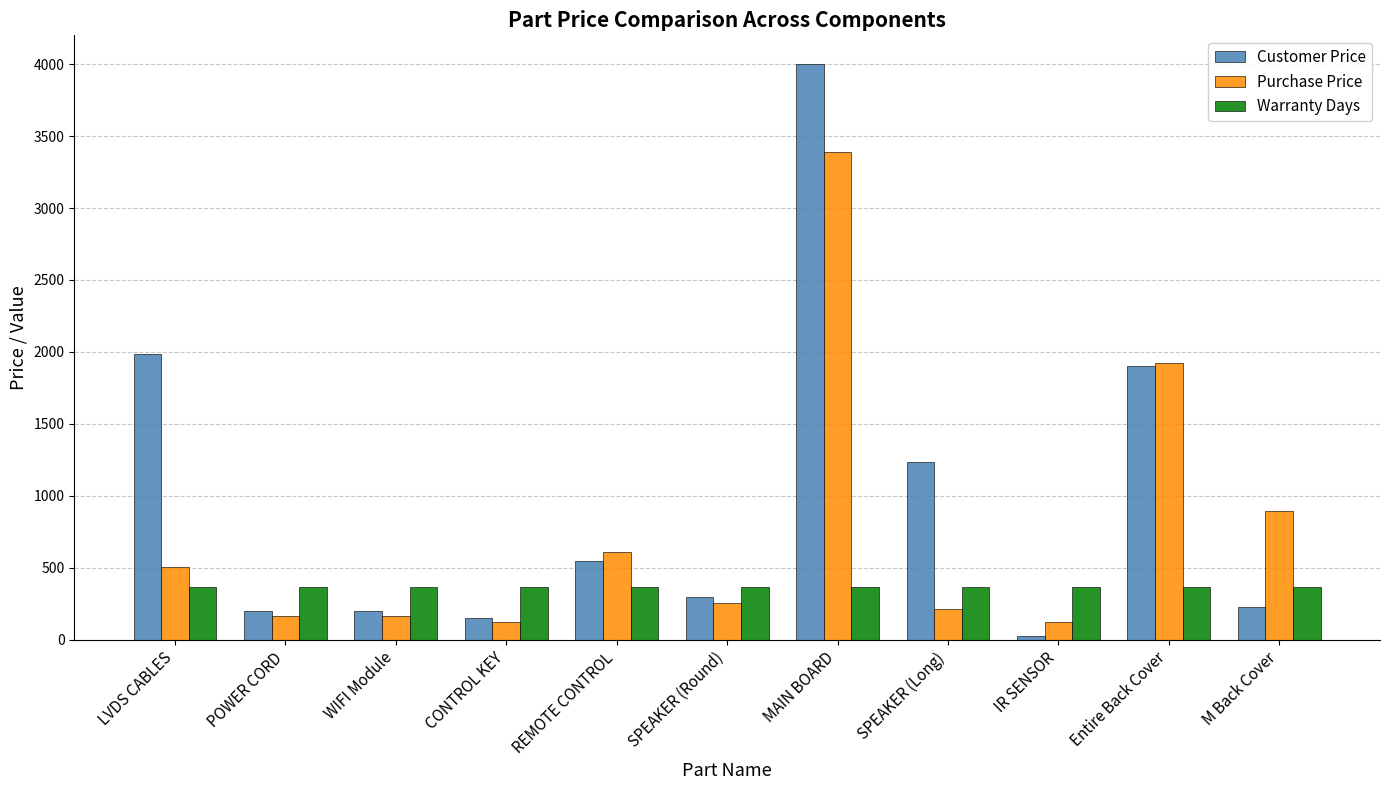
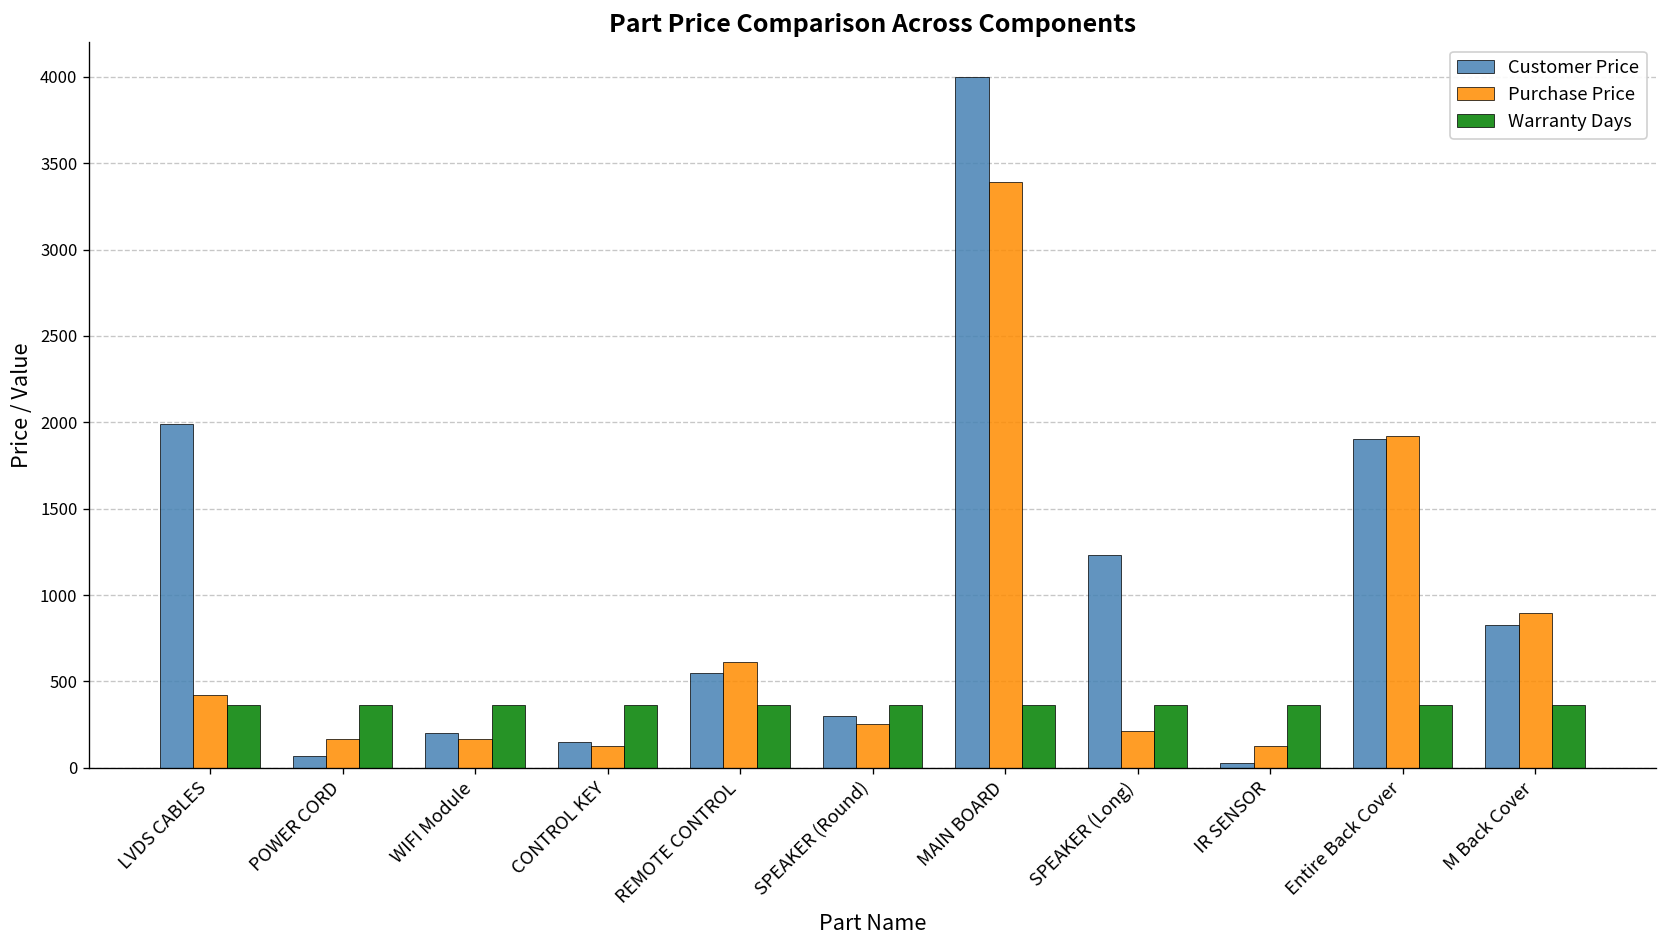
Purchase Price, LVDS CABLES: 500 -> 420
Customer Price, POWER CORD: 200 -> 70
Customer Price, M Back Cover: 230 -> 830
